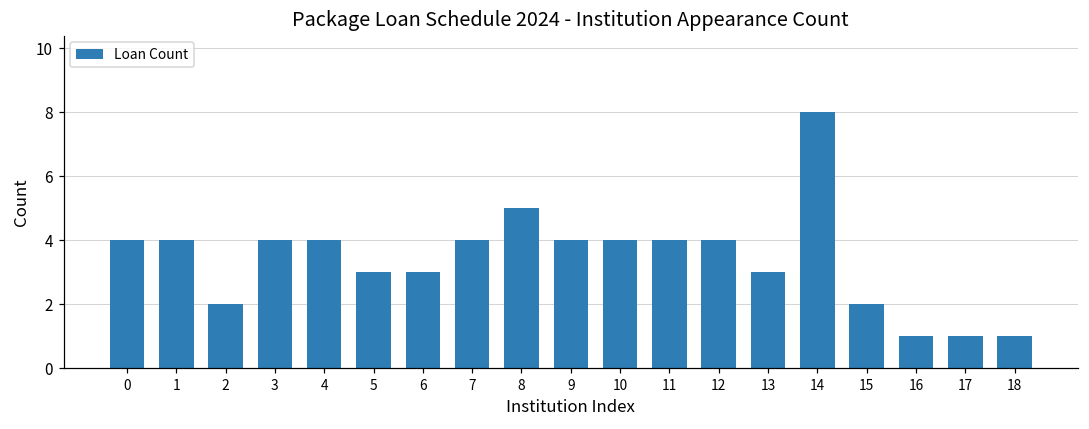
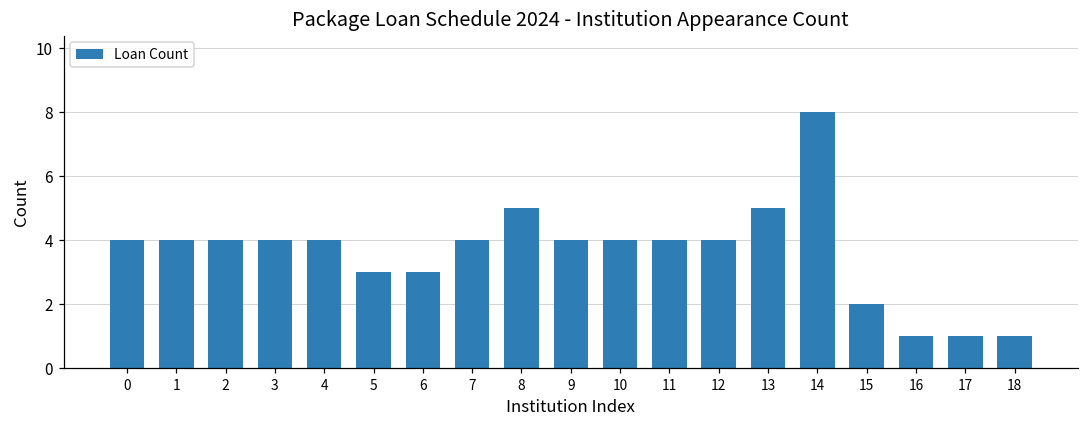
2: 2 -> 4
13: 3 -> 5
